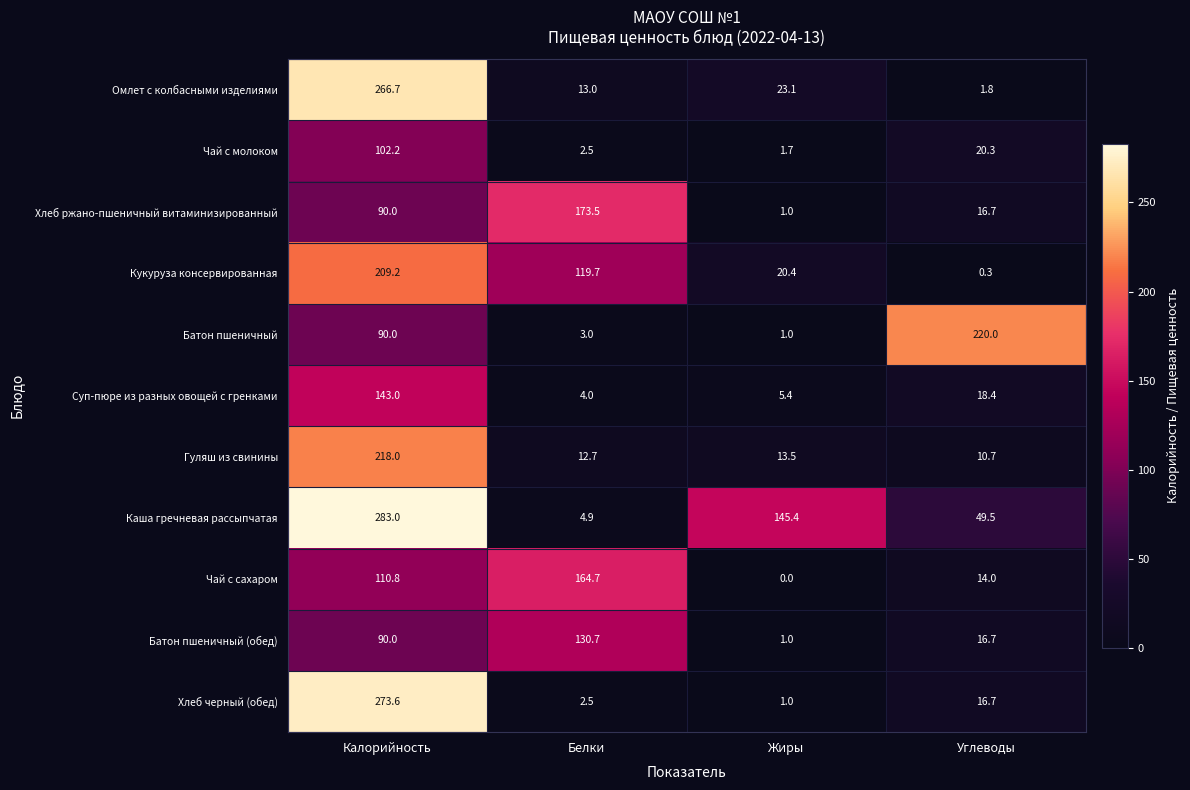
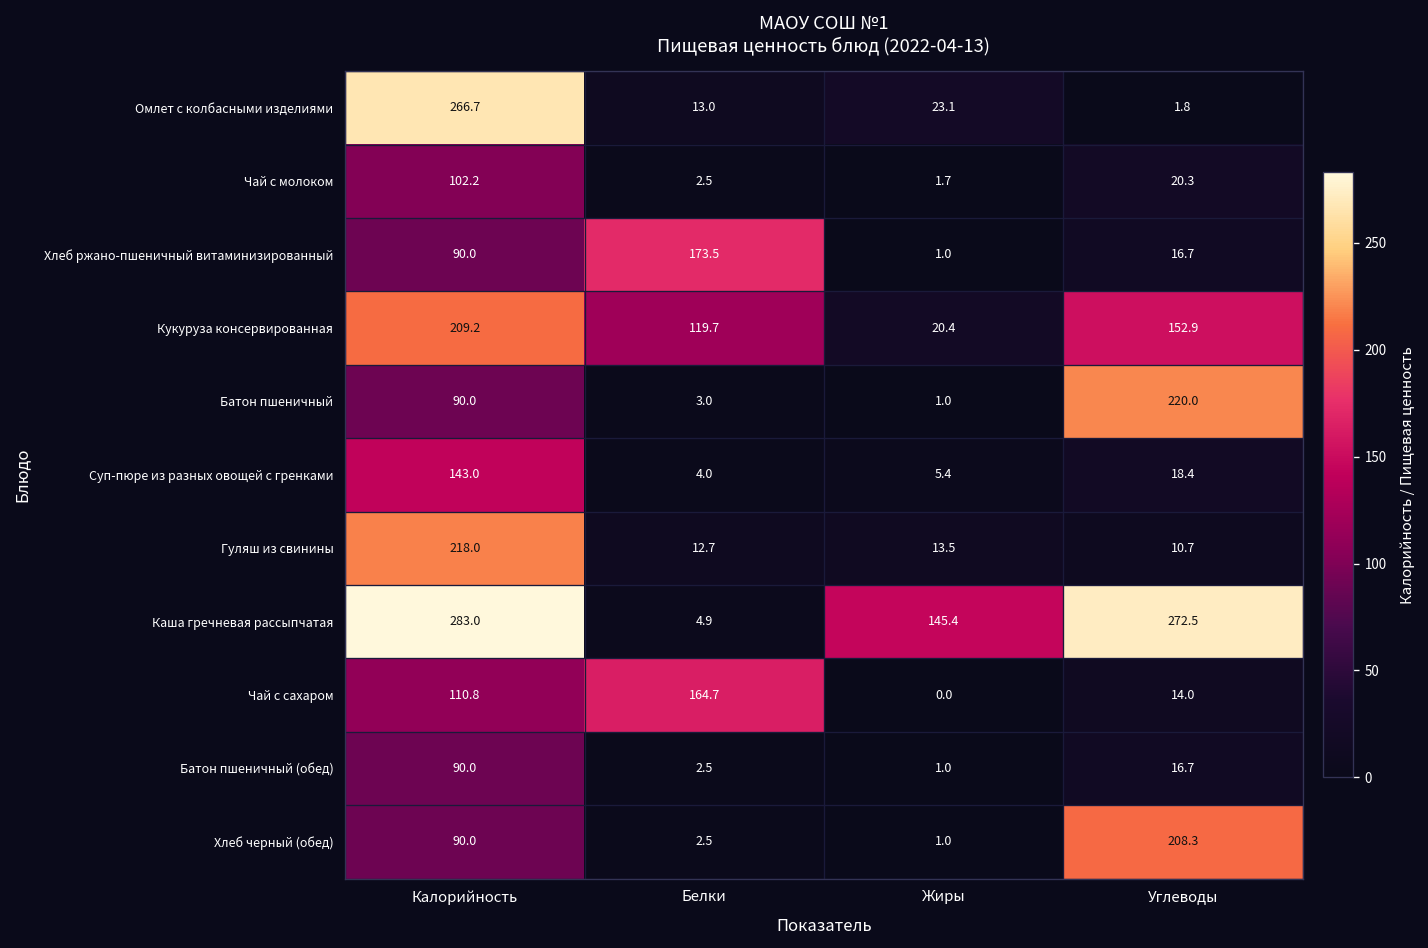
Кукуруза консервированная, Углеводы: 0.3 -> 152.9
Каша гречневая рассыпчатая, Углеводы: 49.5 -> 272.5
Батон пшеничный (обед), Белки: 130.7 -> 2.5
Хлеб черный (обед), Калорийность: 273.6 -> 90.0
Хлеб черный (обед), Углеводы: 16.7 -> 208.3
